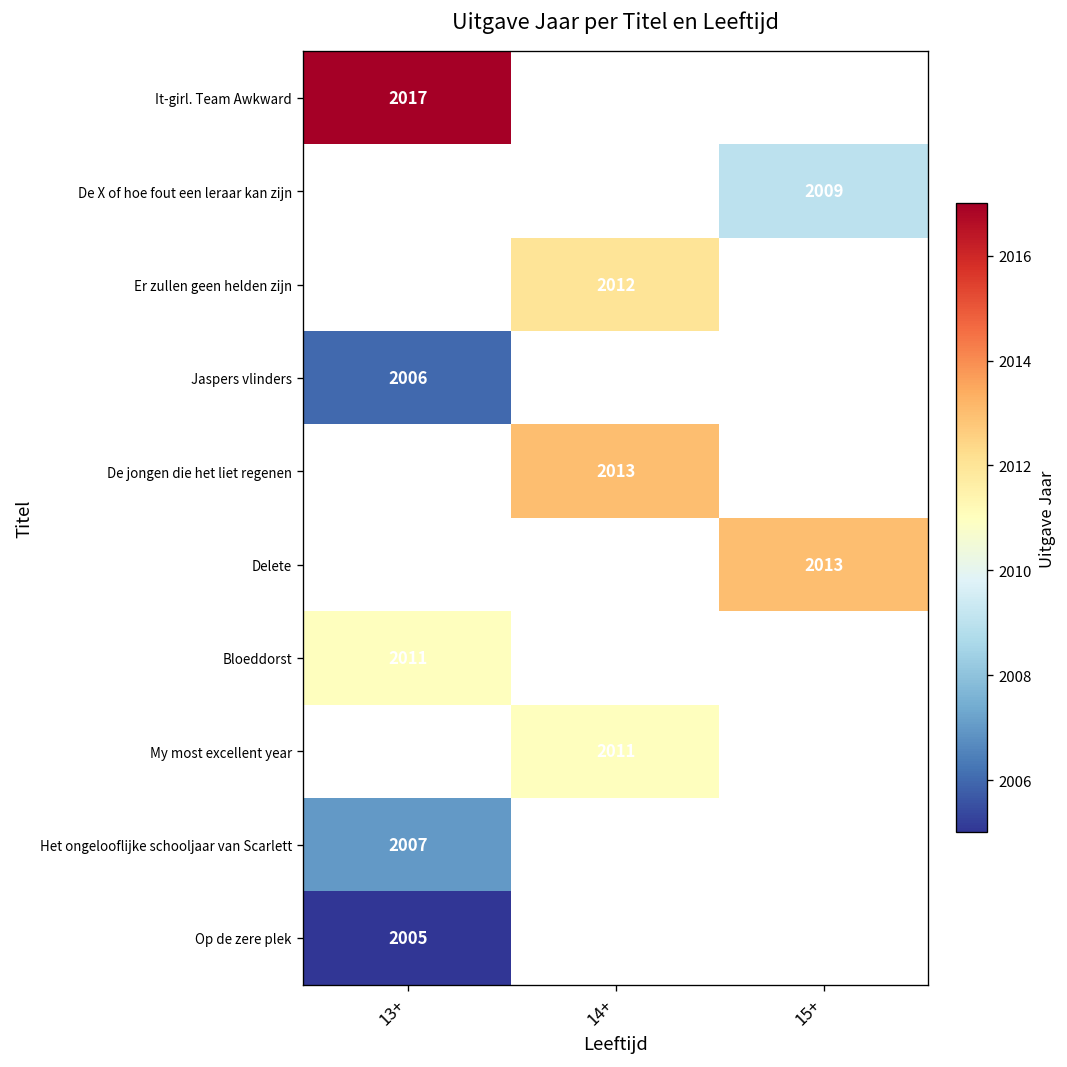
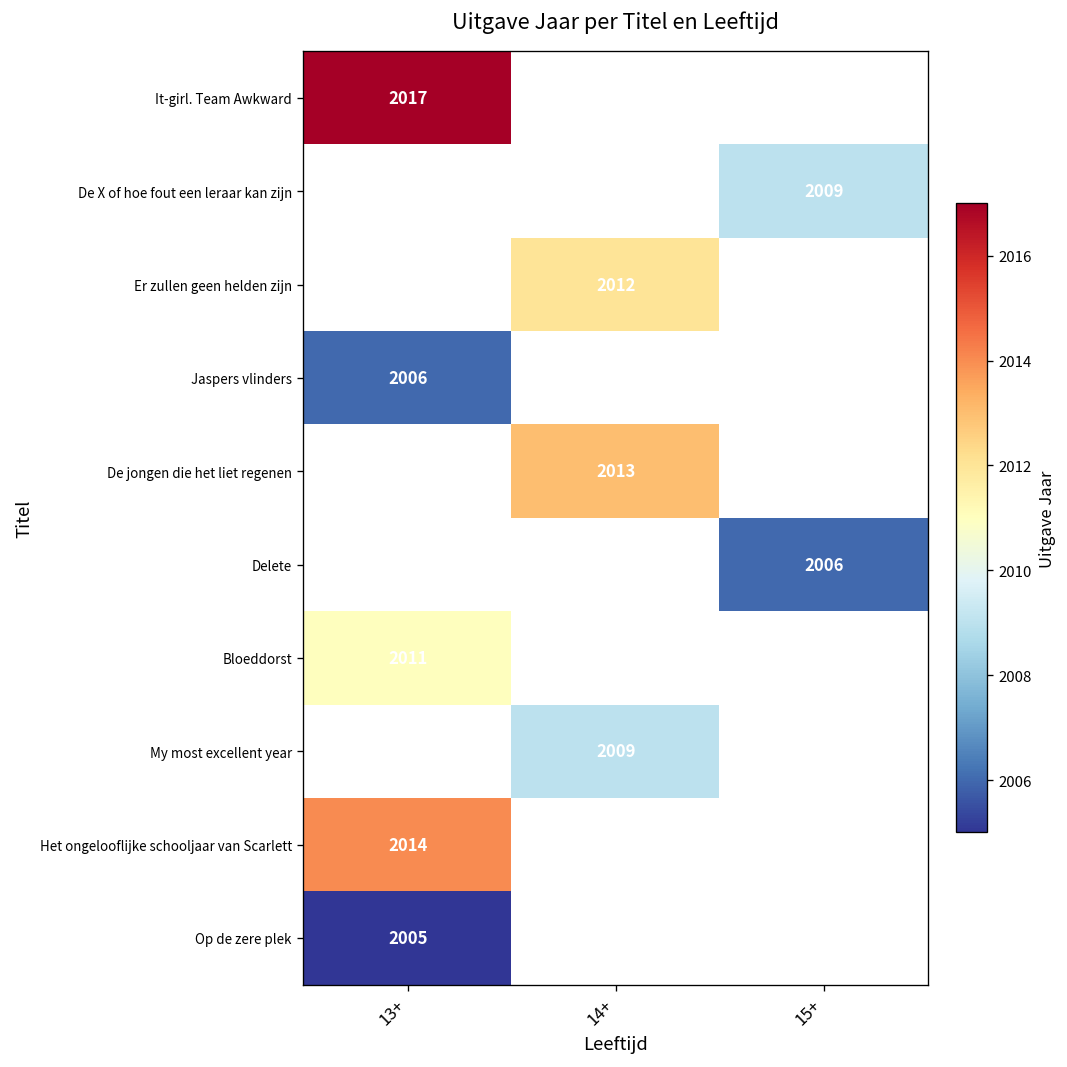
Delete, 15+: 2013 -> 2006
My most excellent year, 14+: 2011 -> 2009
Het ongelooflijke schooljaar van Scarlett, 13+: 2007 -> 2014
